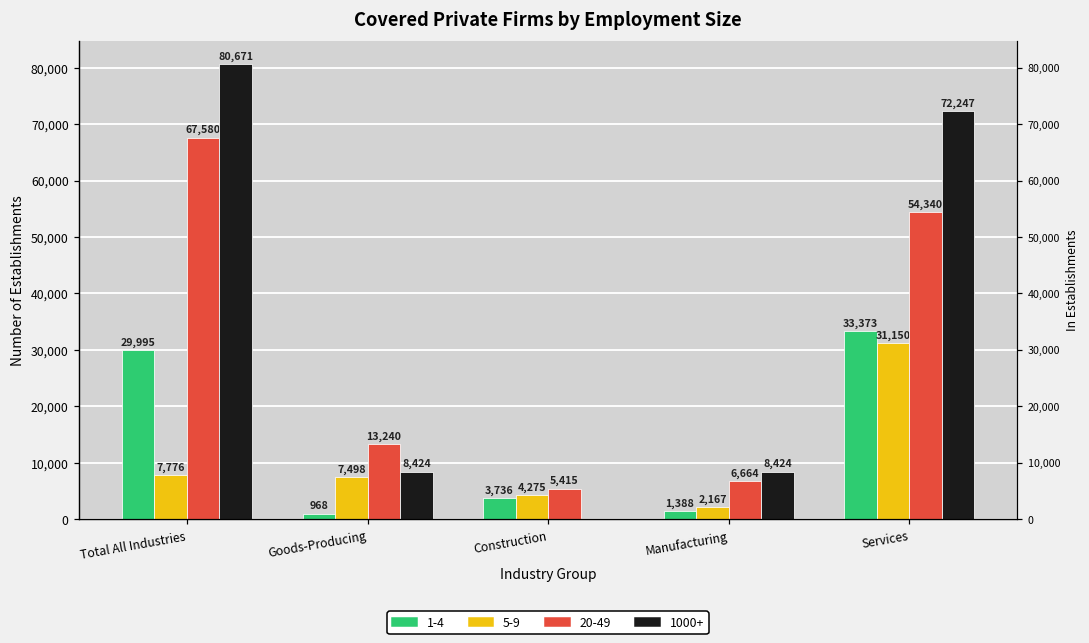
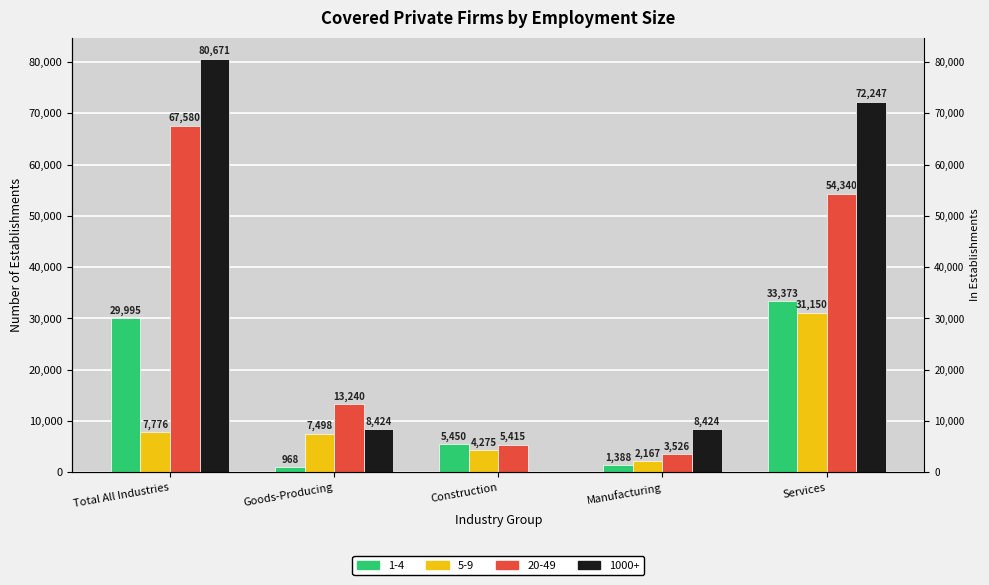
1-4, Construction: 3,736 -> 5,450
20-49, Manufacturing: 6,664 -> 3,526
